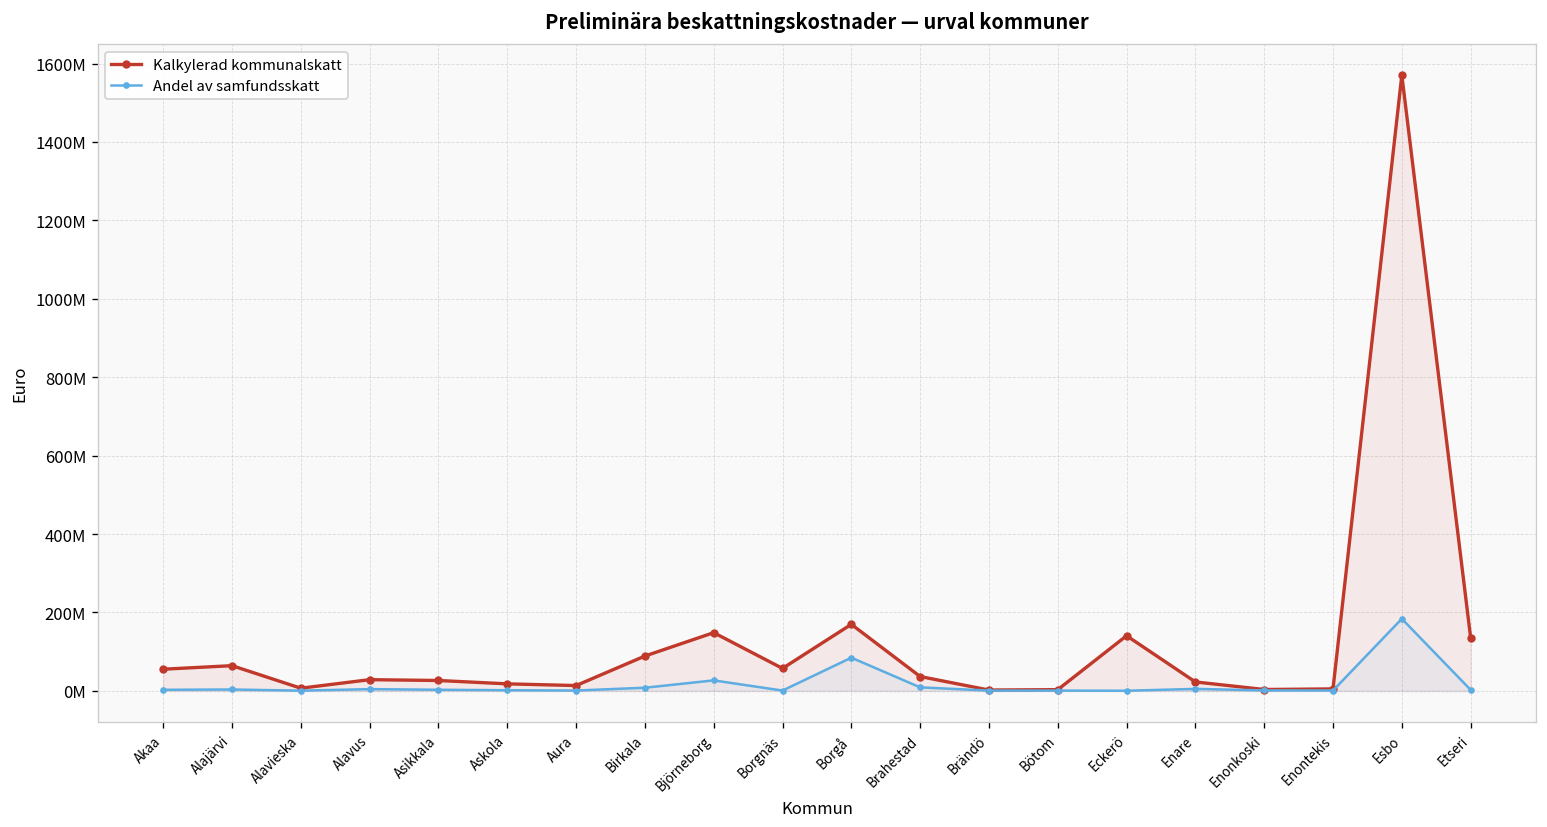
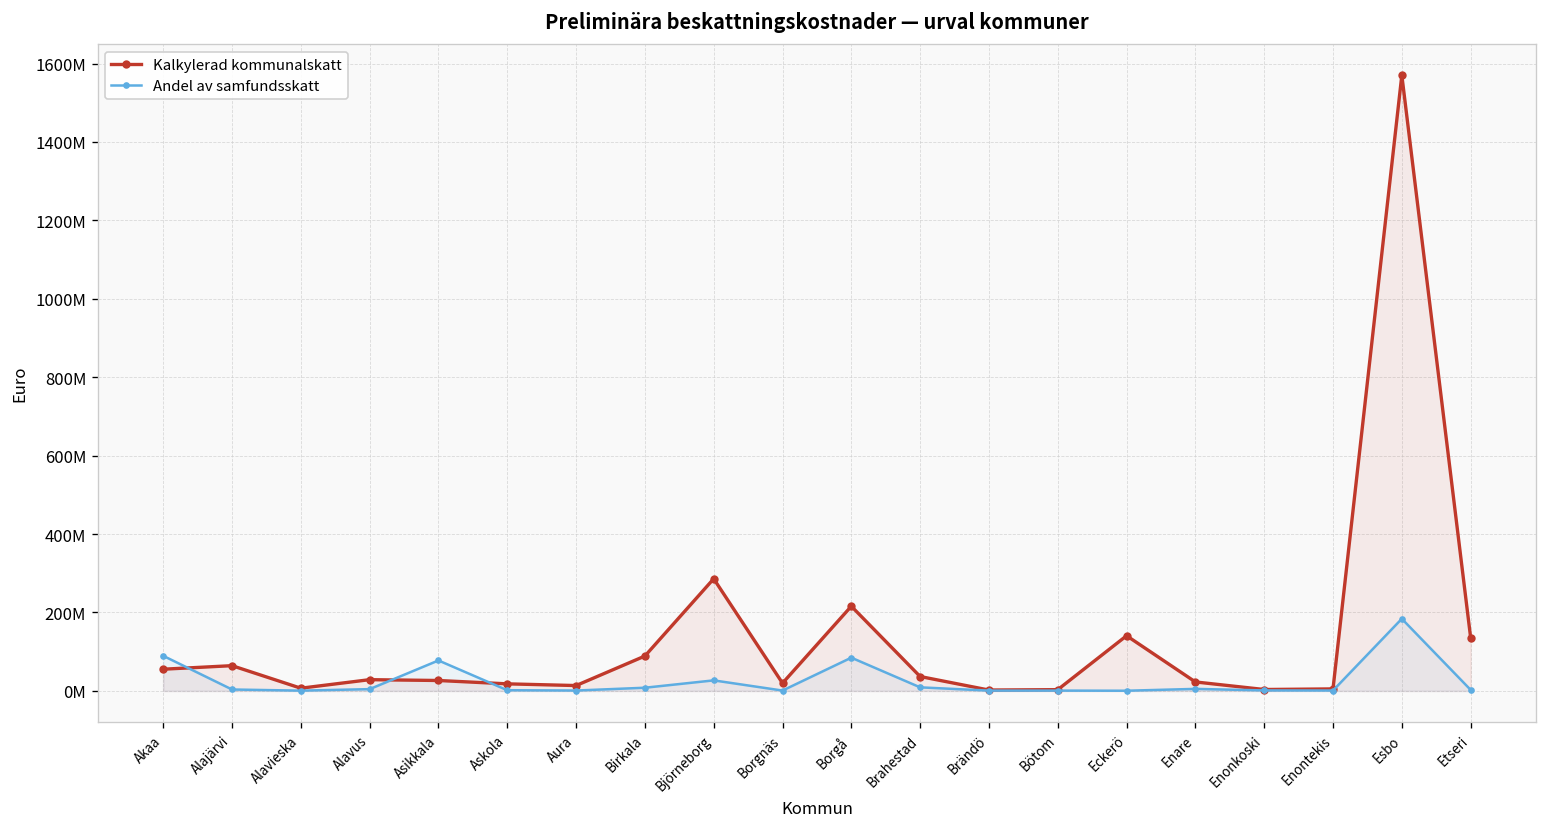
Andel av samfundsskatt, Akaa: 0 -> 90000000
Andel av samfundsskatt, Asikkala: 0 -> 80000000
Kalkylerad kommunalskatt, Björneborg: 150000000 -> 290000000
Kalkylerad kommunalskatt, Borgnäs: 60000000 -> 20000000
Kalkylerad kommunalskatt, Borgå: 170000000 -> 220000000
